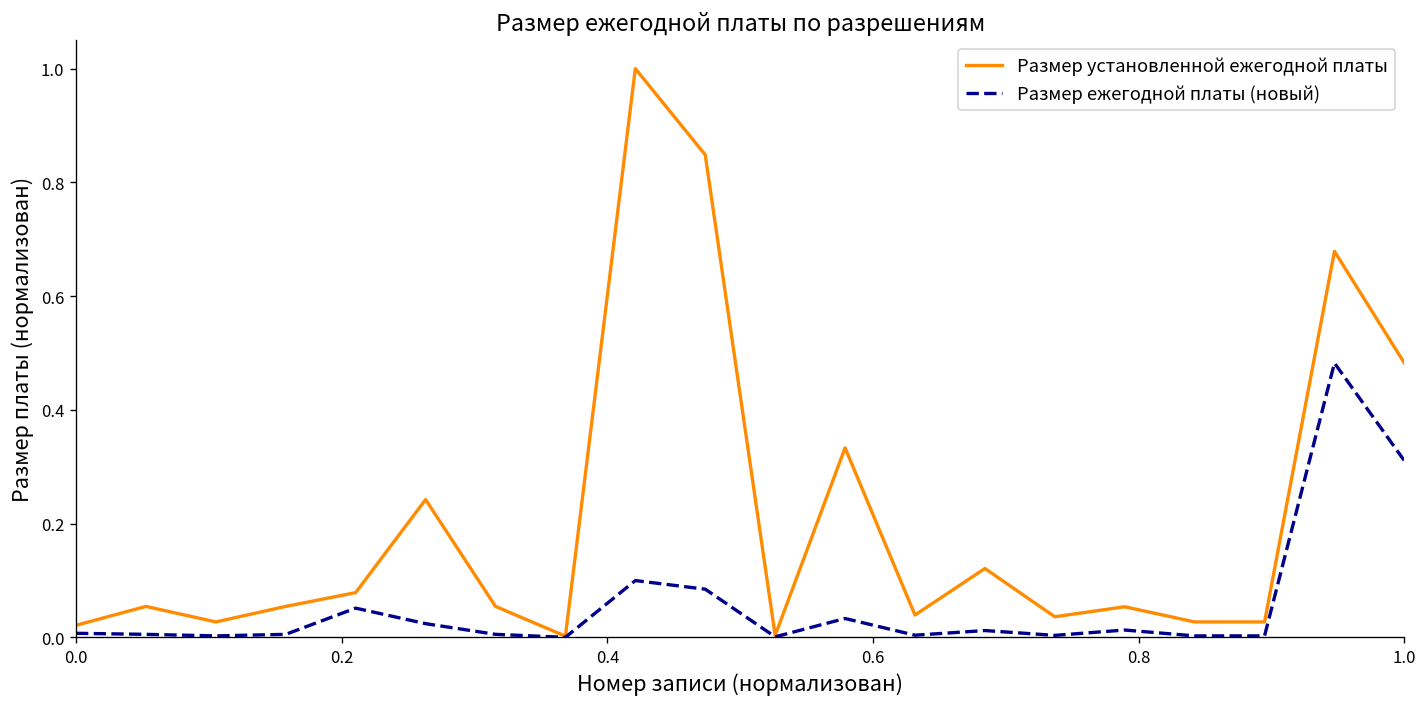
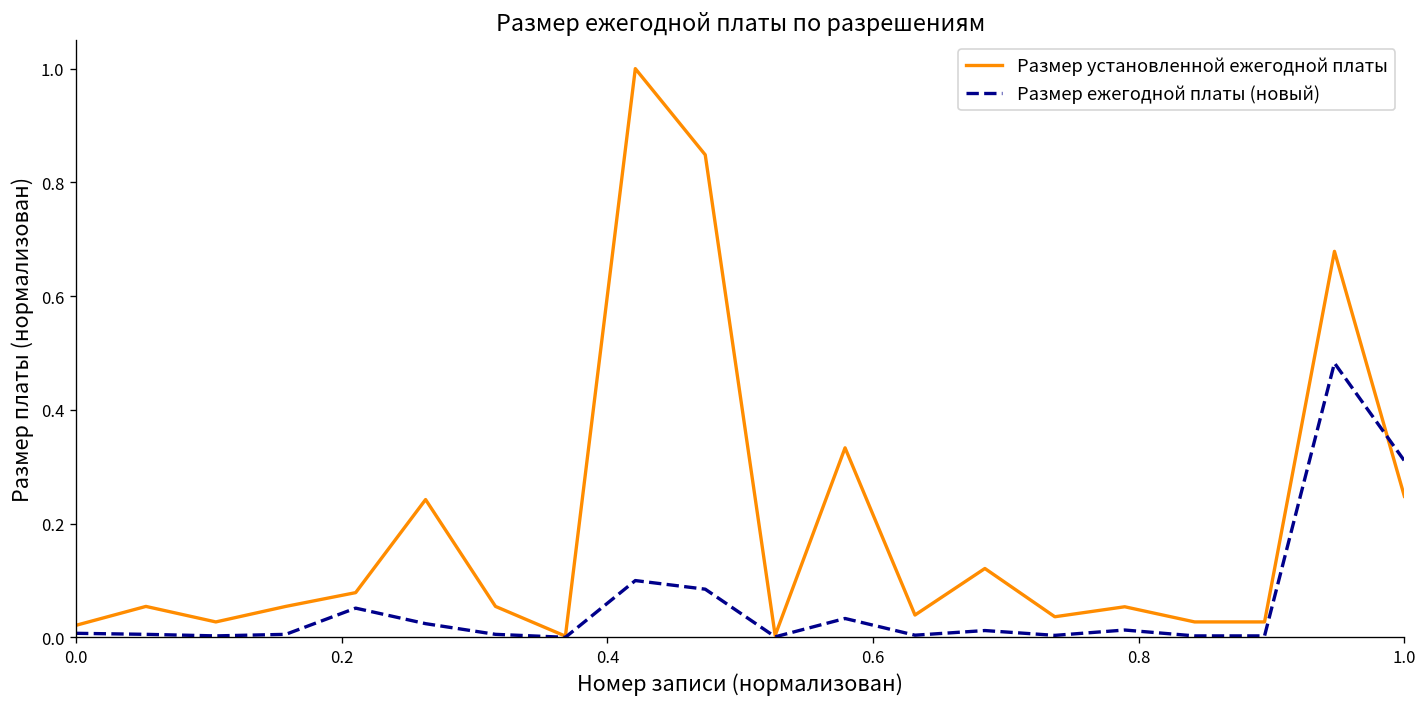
Размер установленной ежегодной платы, 1.0: 0.48 -> 0.25
